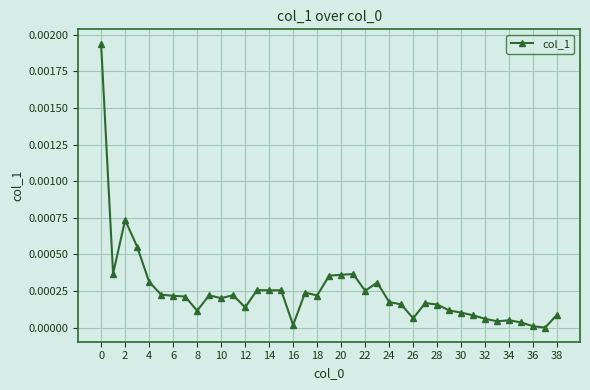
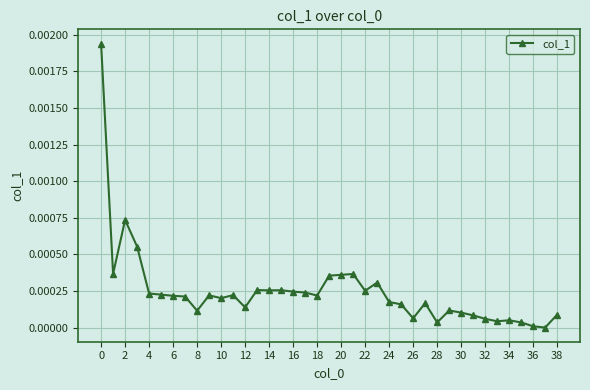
4: 0.00031 -> 0.00023
16: 0.00002 -> 0.00025
28: 0.00016 -> 0.00003
